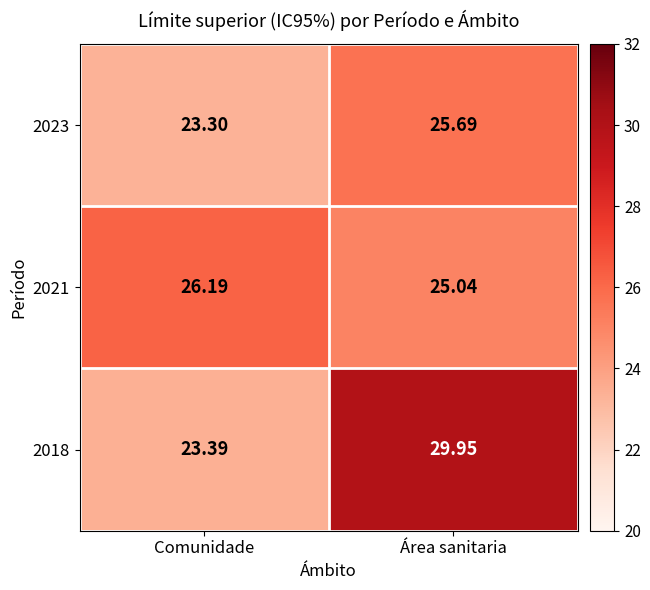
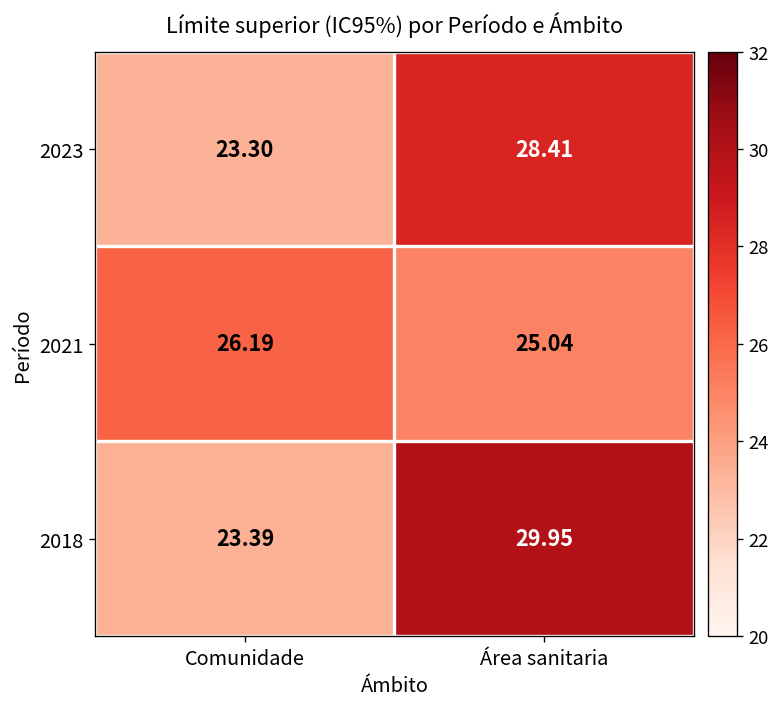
2023, Área sanitaria: 25.69 -> 28.41
